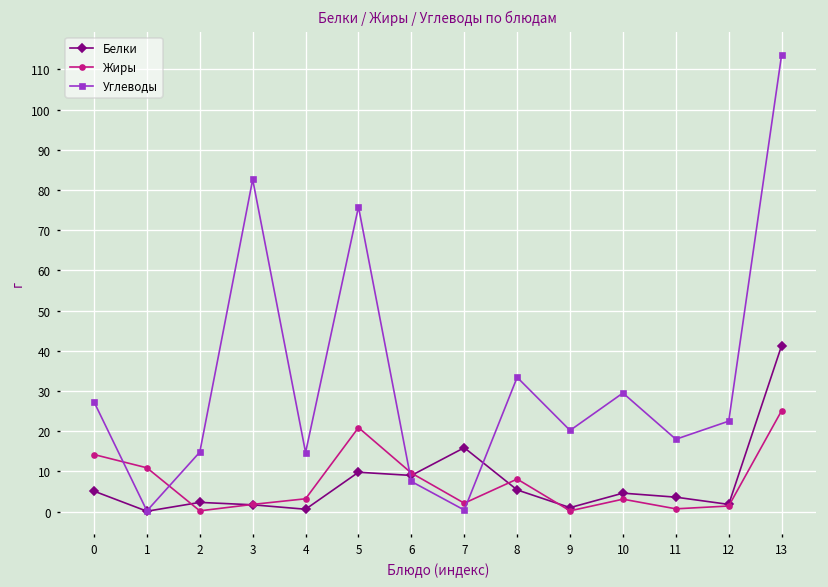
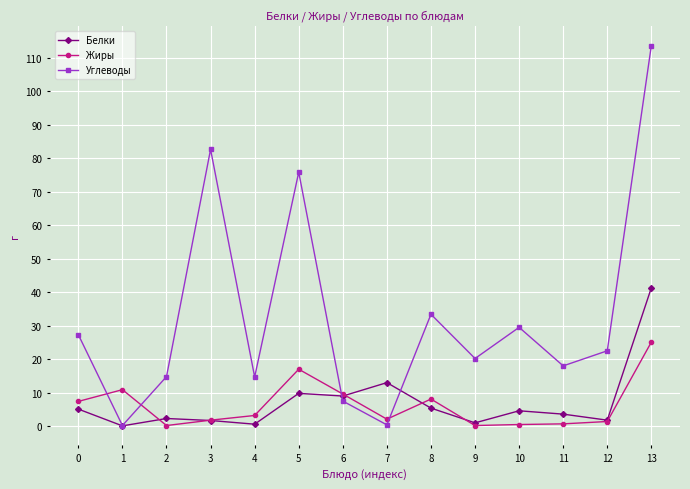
Жиры, 0: 14 -> 7
Жиры, 5: 21 -> 17
Белки, 7: 16 -> 13
Жиры, 10: 3 -> 1
